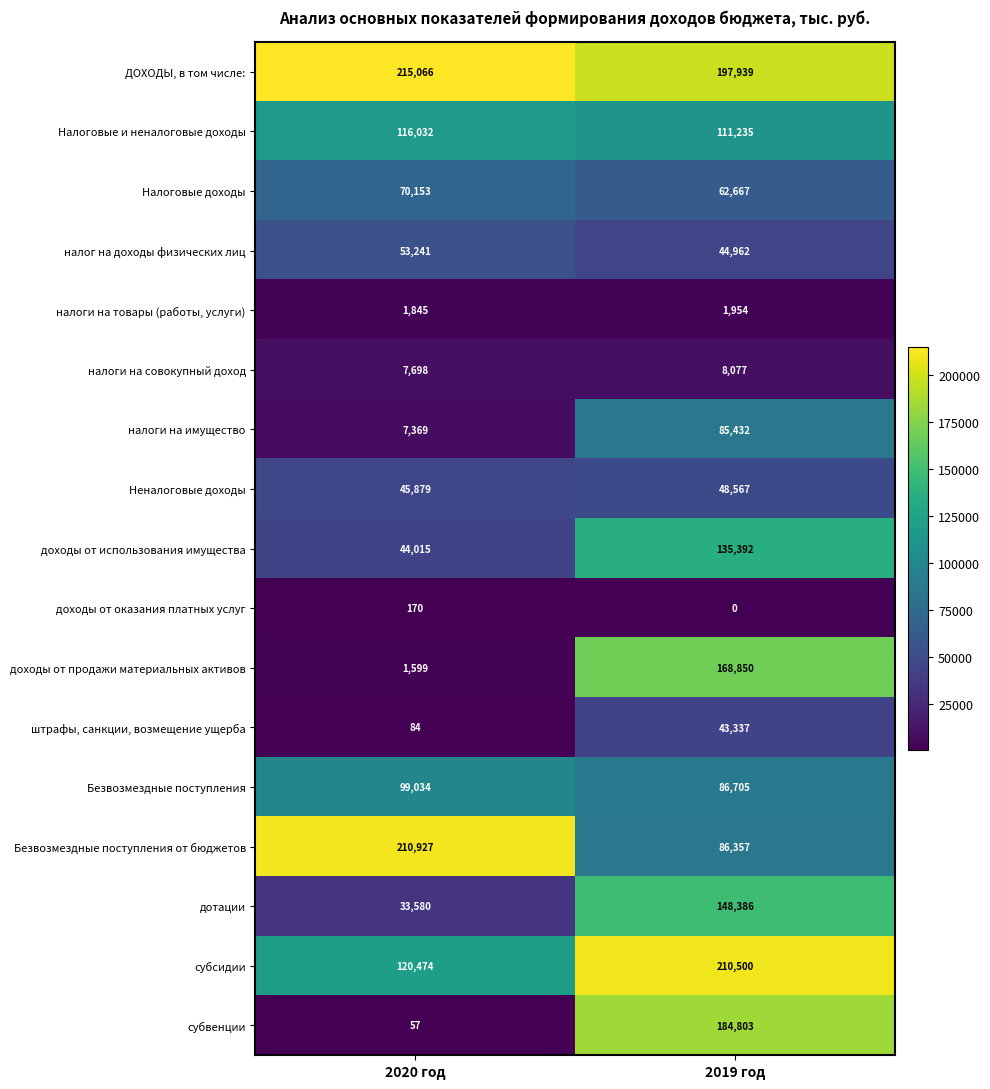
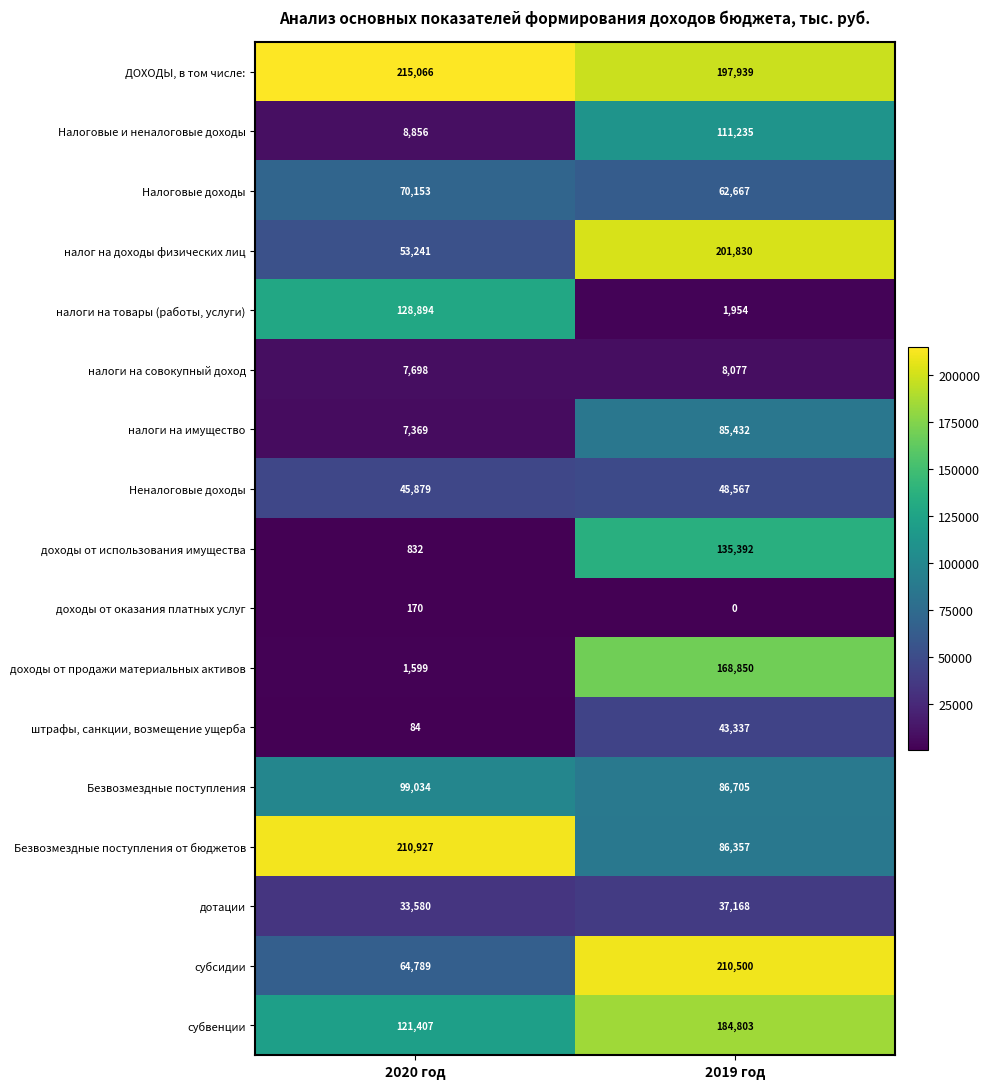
Налоговые и неналоговые доходы, 2020 год: 116,032 -> 8,856
налог на доходы физических лиц, 2019 год: 44,962 -> 201,830
налоги на товары (работы, услуги), 2020 год: 1,845 -> 128,894
доходы от использования имущества, 2020 год: 44,015 -> 832
дотации, 2019 год: 148,386 -> 37,168
субсидии, 2020 год: 120,474 -> 64,789
субвенции, 2020 год: 57 -> 121,407
